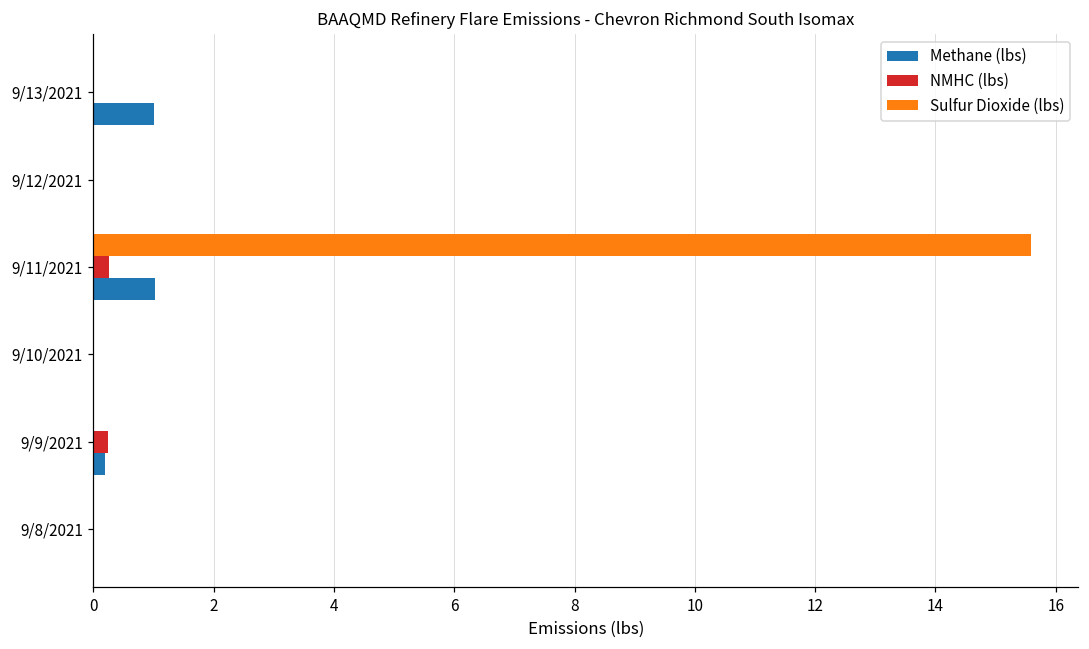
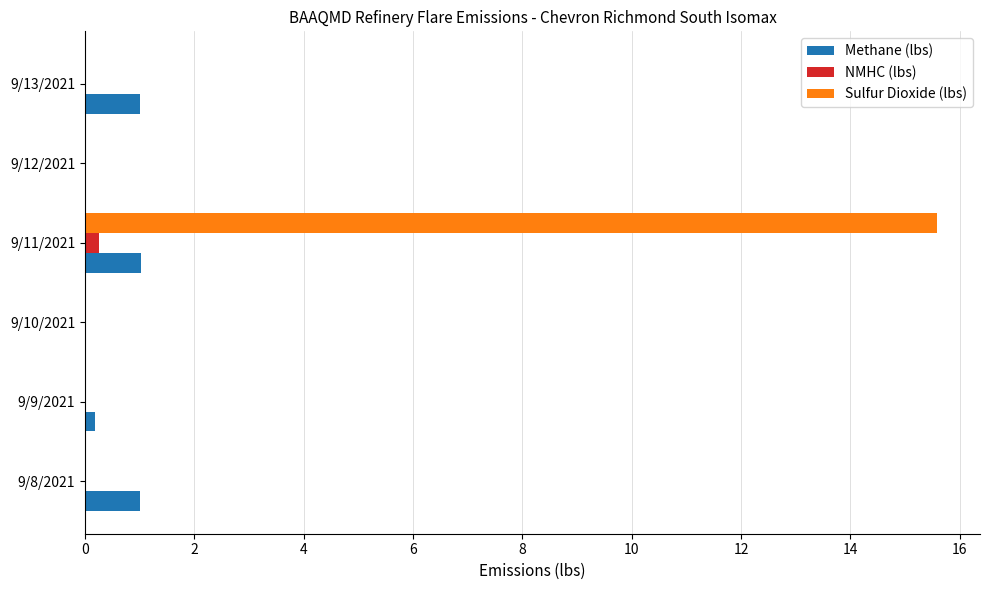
NMHC (lbs), 9/9/2021: 0.2 -> 0.0
Methane (lbs), 9/8/2021: 0 -> 1
